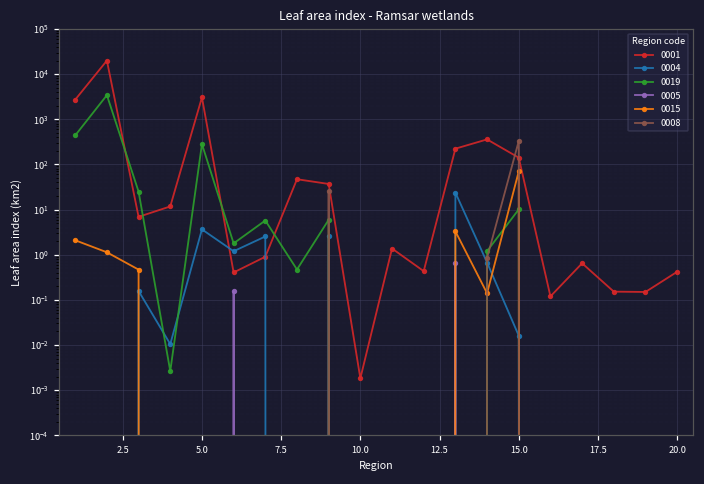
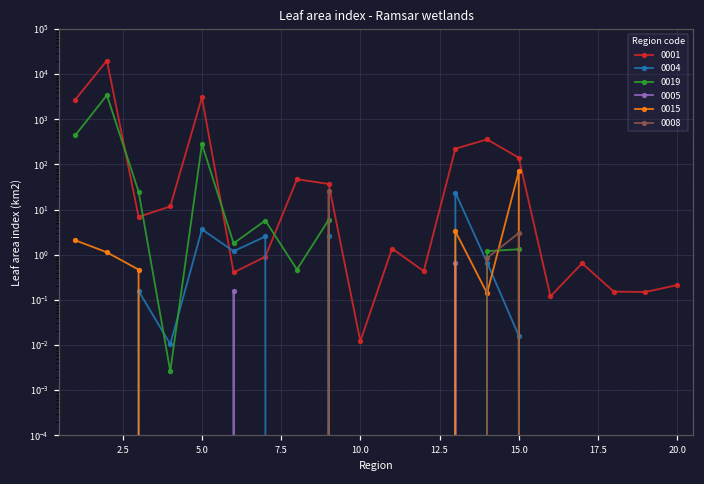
0001, 10.0: 0.002 -> 0.012
0019, 15.0: 10 -> 1.3
0008, 15.0: 300 -> 3
0001, 20.0: 0.4 -> 0.2
